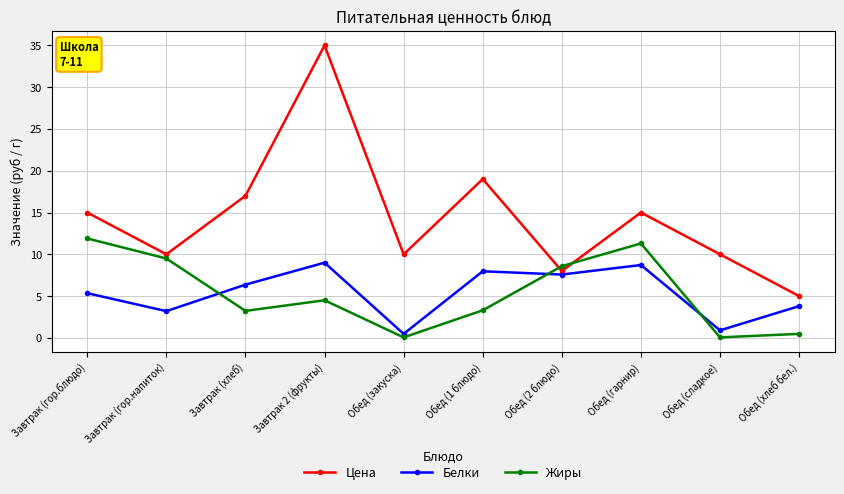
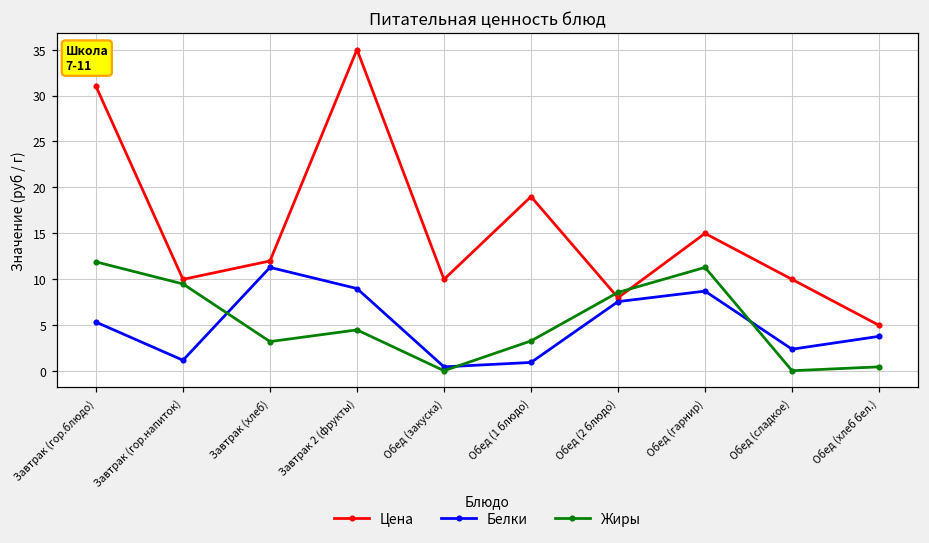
Цена, Завтрак (гор.блюдо): 15 -> 31
Белки, Завтрак (гор.напиток): 3 -> 1
Цена, Завтрак (хлеб): 17 -> 12
Белки, Завтрак (хлеб): 6 -> 11
Белки, Обед (1 блюдо): 8 -> 1
Белки, Обед (сладкое): 1 -> 2
